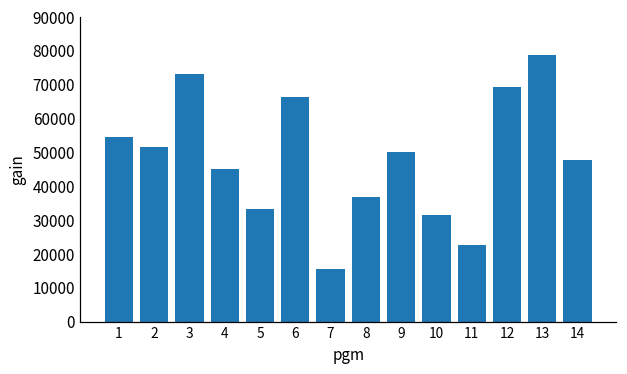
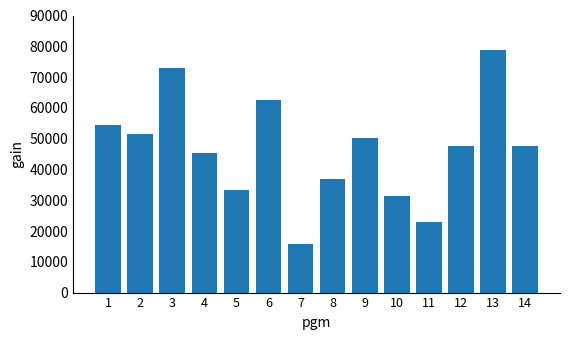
6: 66000 -> 63000
12: 69000 -> 48000
